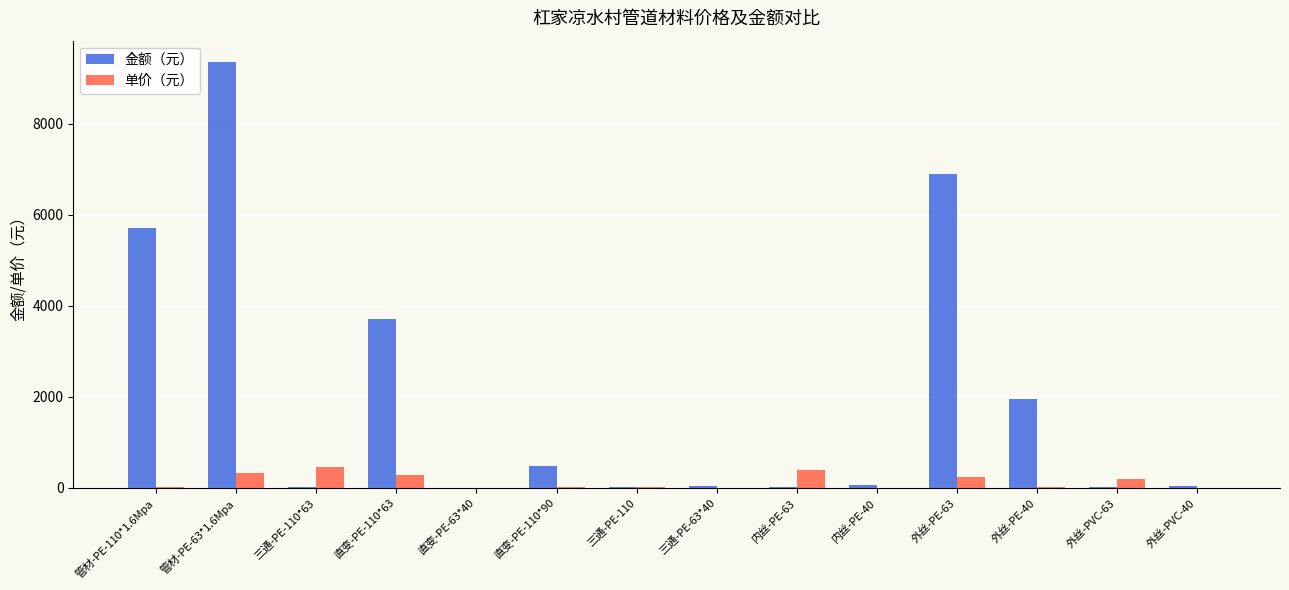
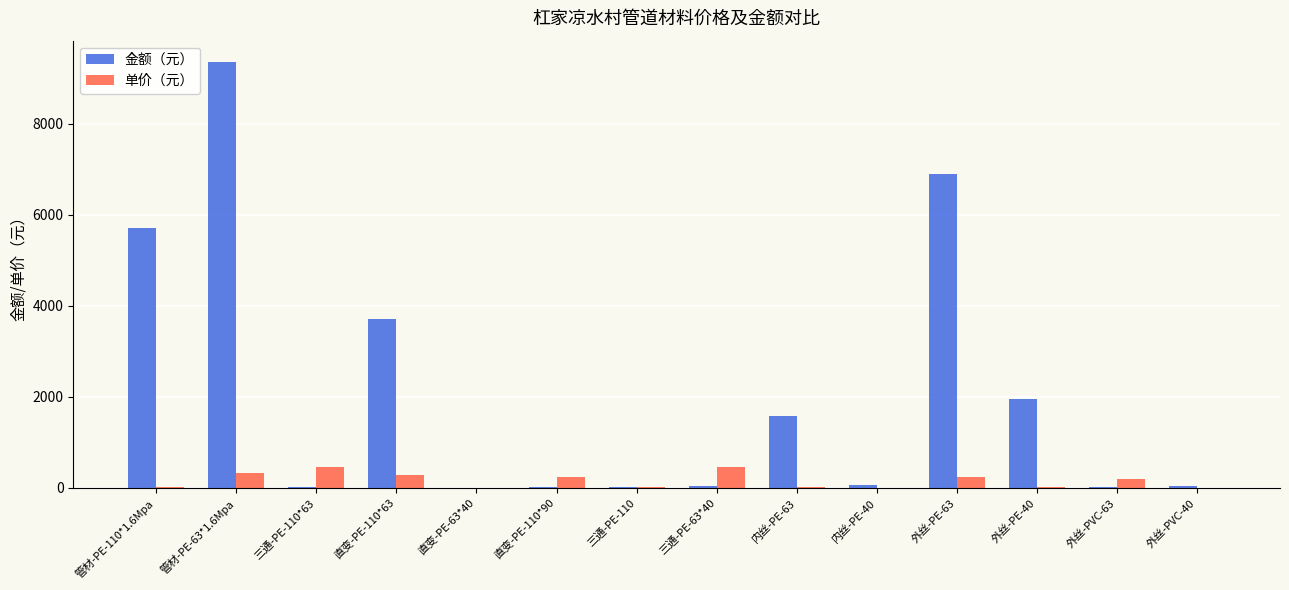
金额（元）, 直变-PE-110*90: 500 -> 0
单价（元）, 直变-PE-110*90: 0 -> 200
单价（元）, 三通-PE-63*40: 0 -> 500
金额（元）, 内丝-PE-63: 0 -> 1600
单价（元）, 内丝-PE-63: 400 -> 0
